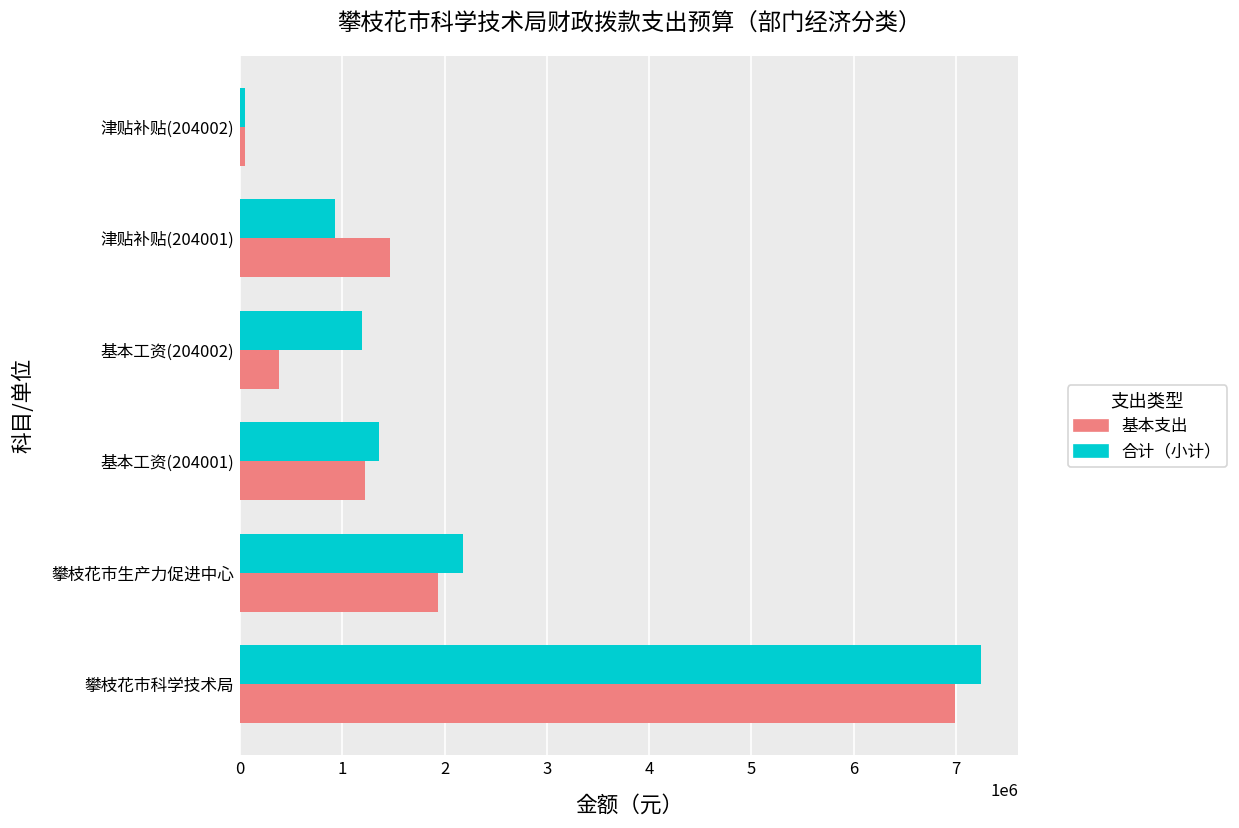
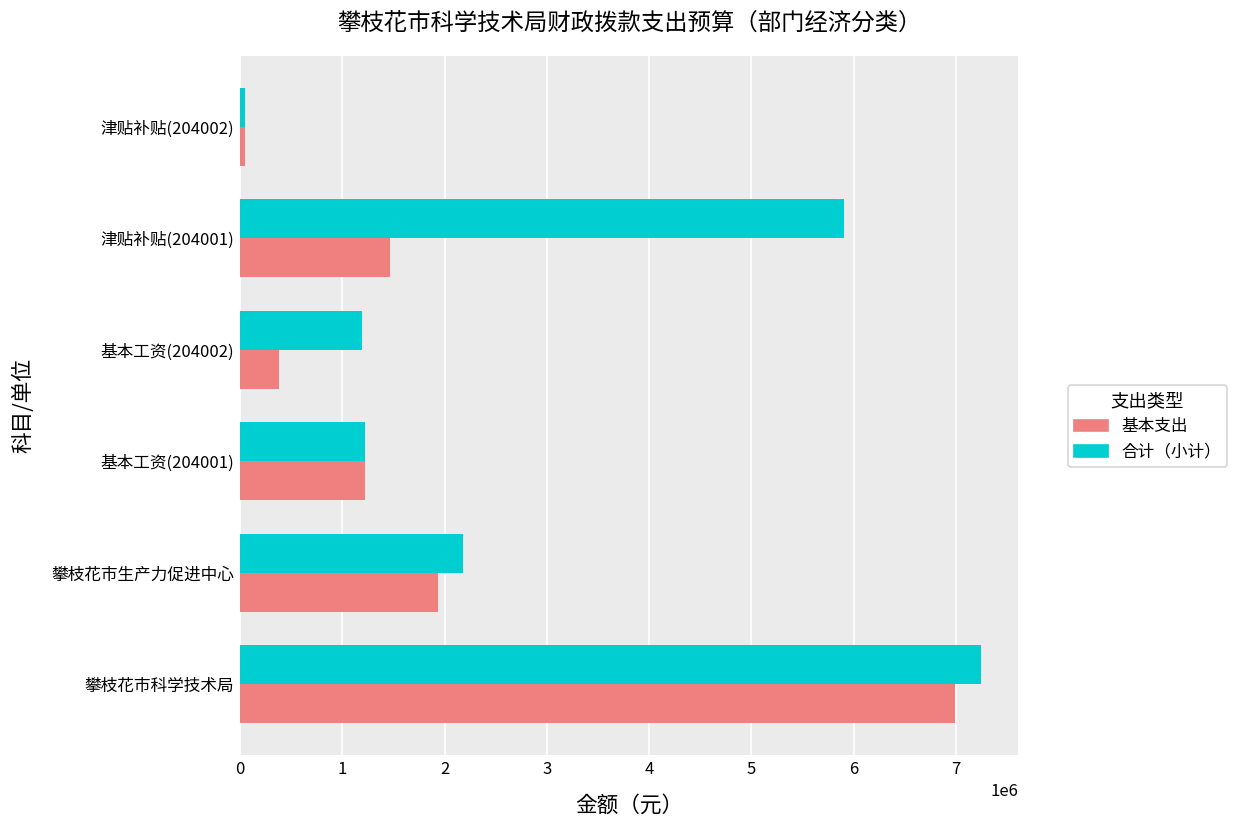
合计（小计）, 津贴补贴(204001): 900000 -> 5900000
合计（小计）, 基本工资(204001): 1400000 -> 1200000
